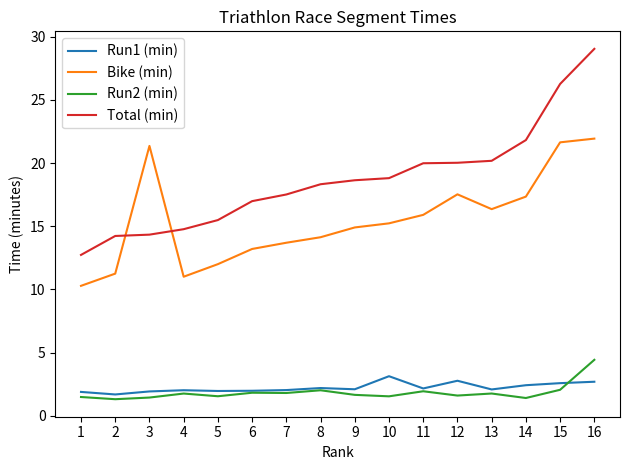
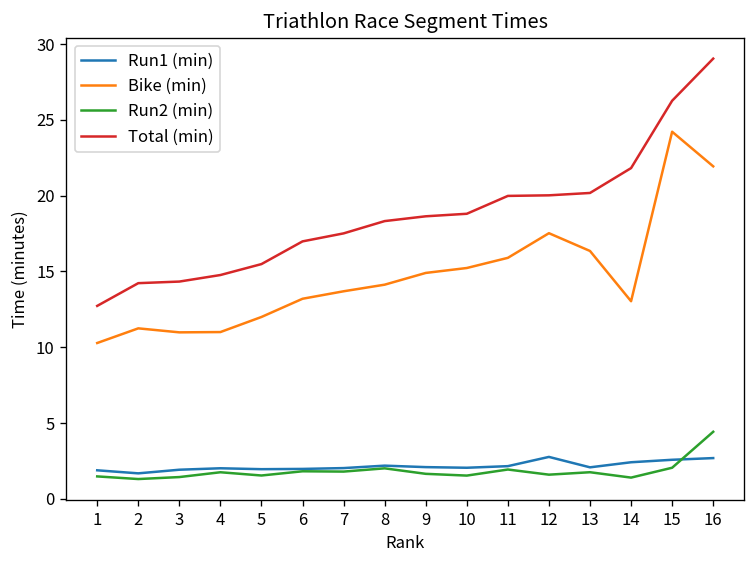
Bike (min), 3: 21.4 -> 11.0
Run1 (min), 10: 3.1 -> 2.0
Bike (min), 14: 17.3 -> 13.0
Bike (min), 15: 21.6 -> 24.2
